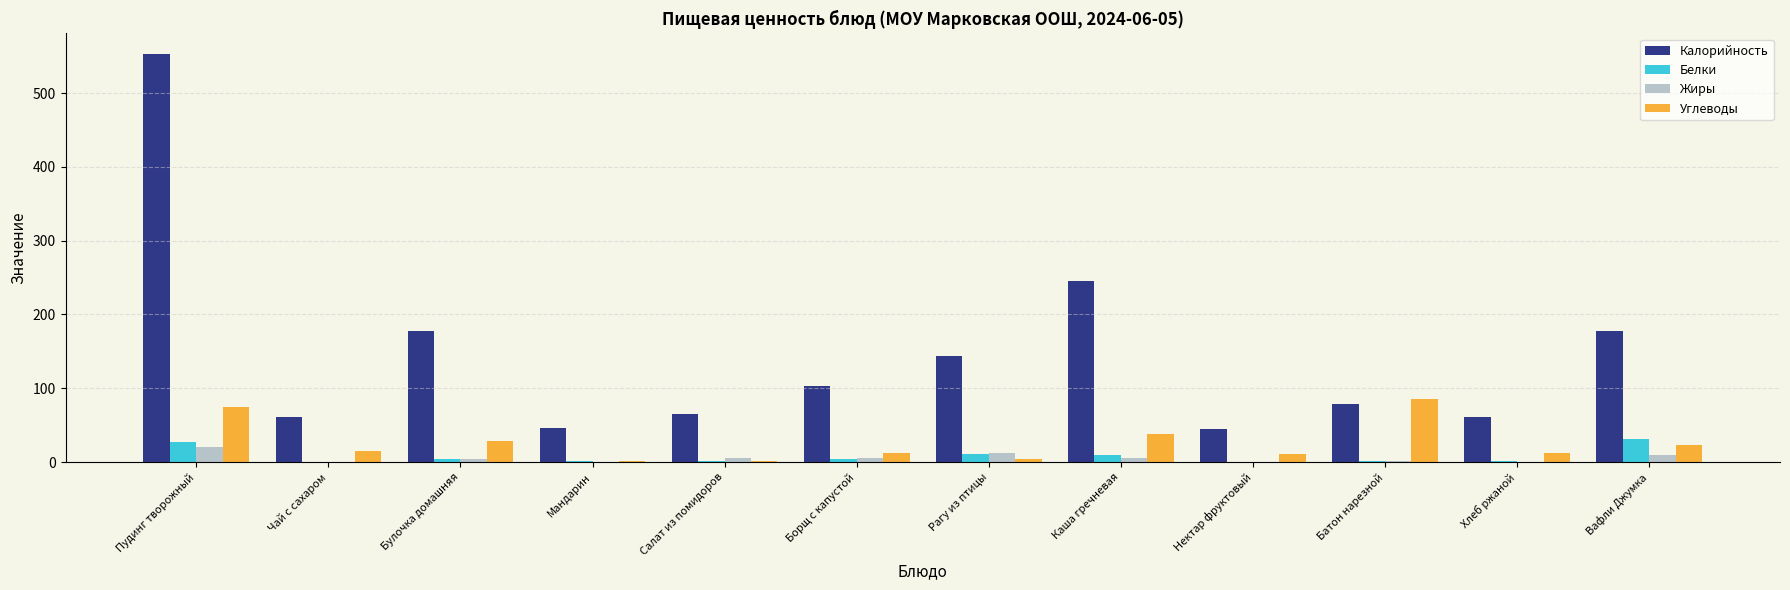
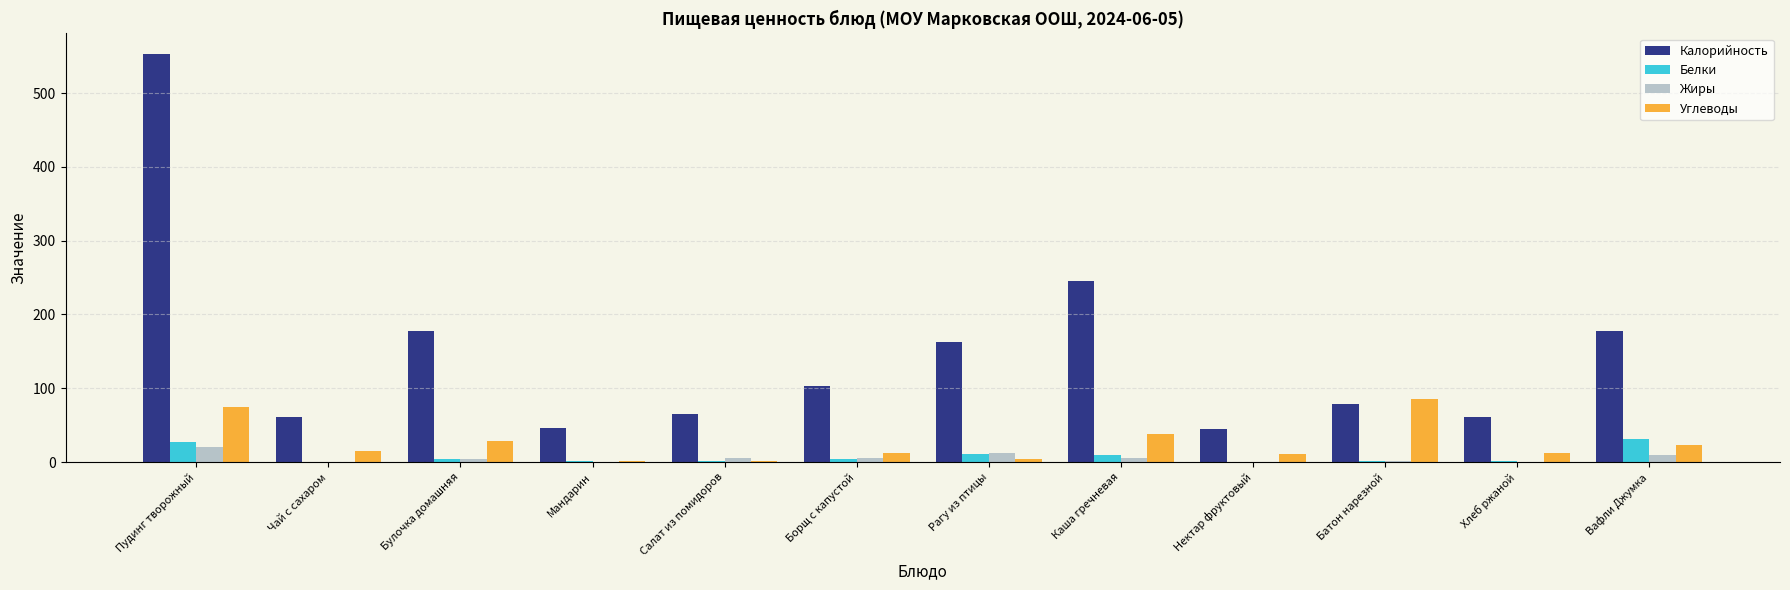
Калорийность, Рагу из птицы: 140 -> 160
